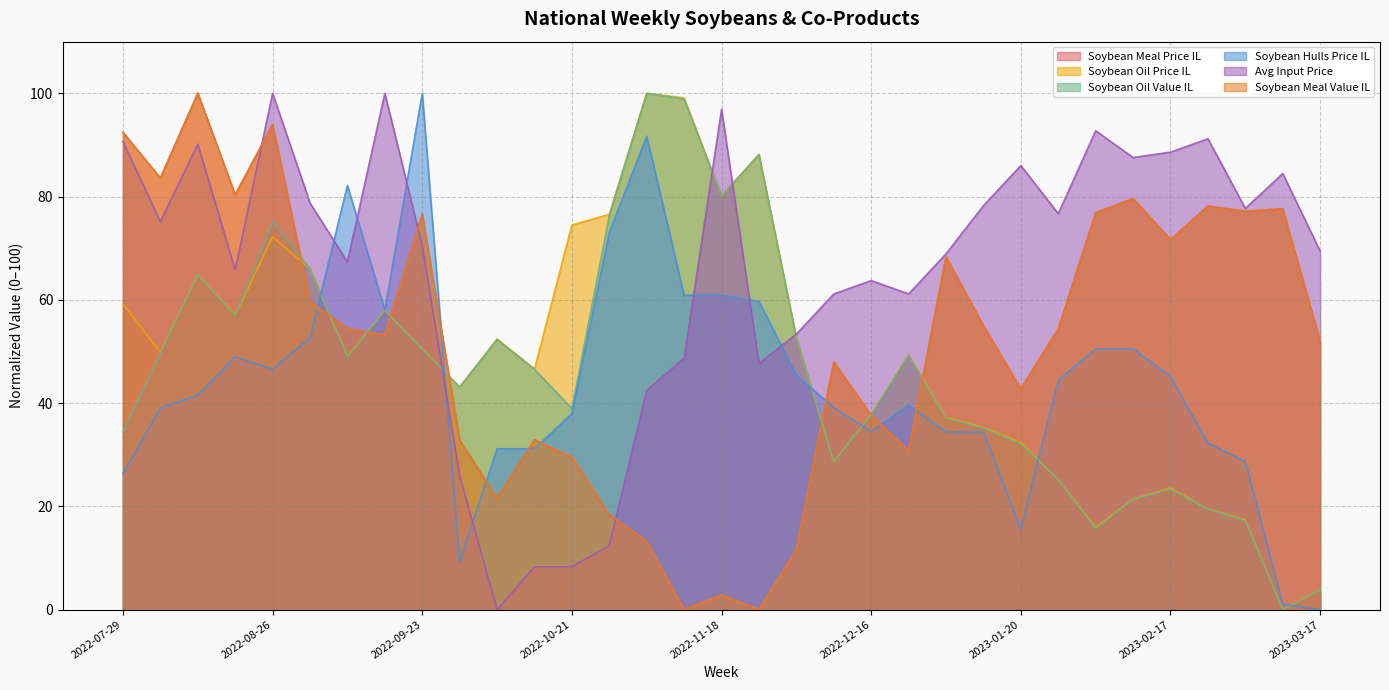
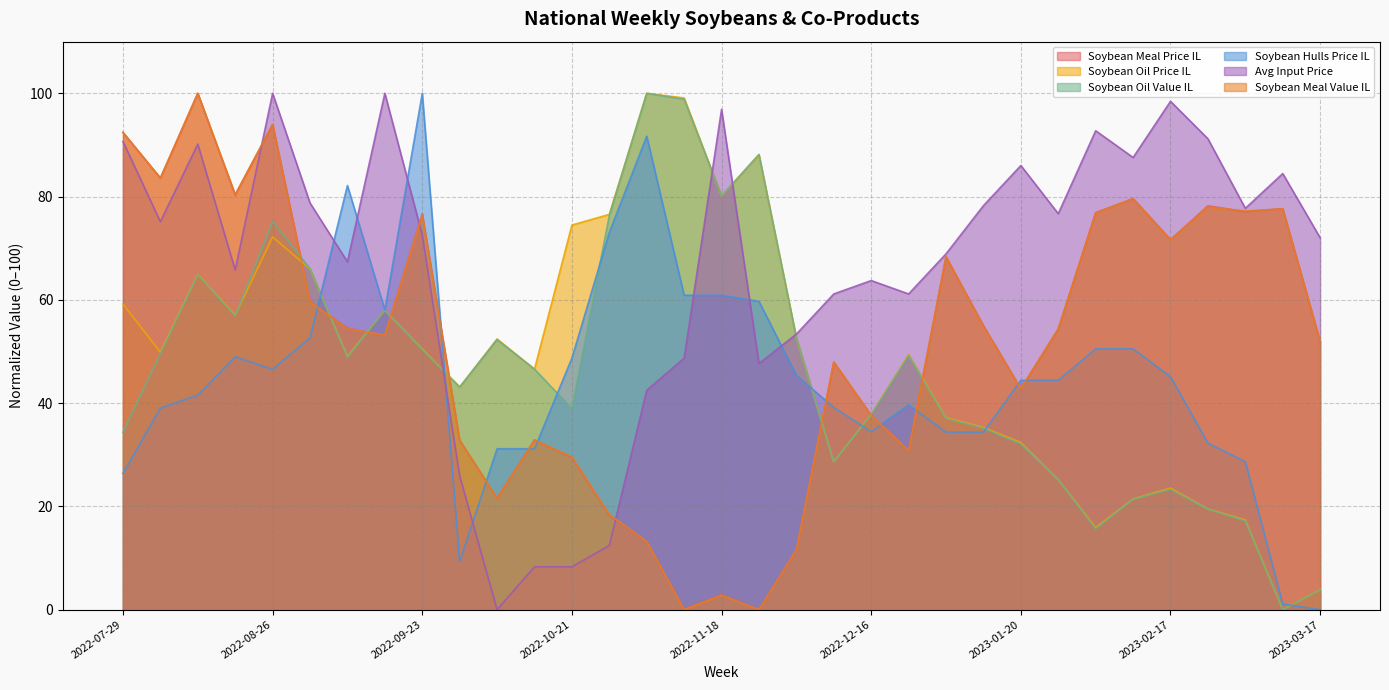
Avg Input Price, 2022-09-23: 70 -> 73
Soybean Hulls Price IL, 2022-10-21: 38 -> 49
Soybean Hulls Price IL, 2023-01-20: 16 -> 44
Avg Input Price, 2023-02-17: 89 -> 98
Avg Input Price, 2023-03-17: 69 -> 72
